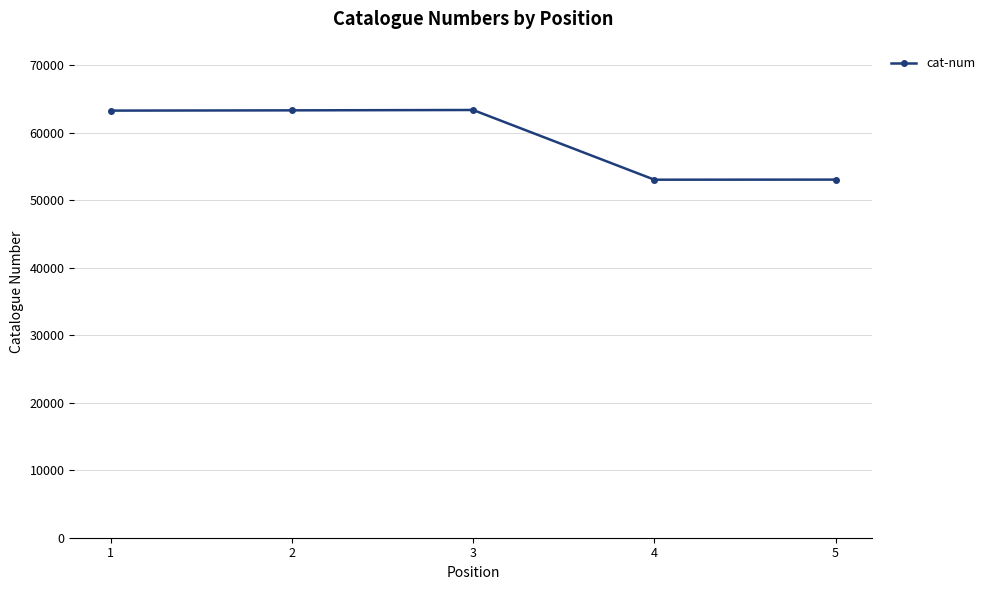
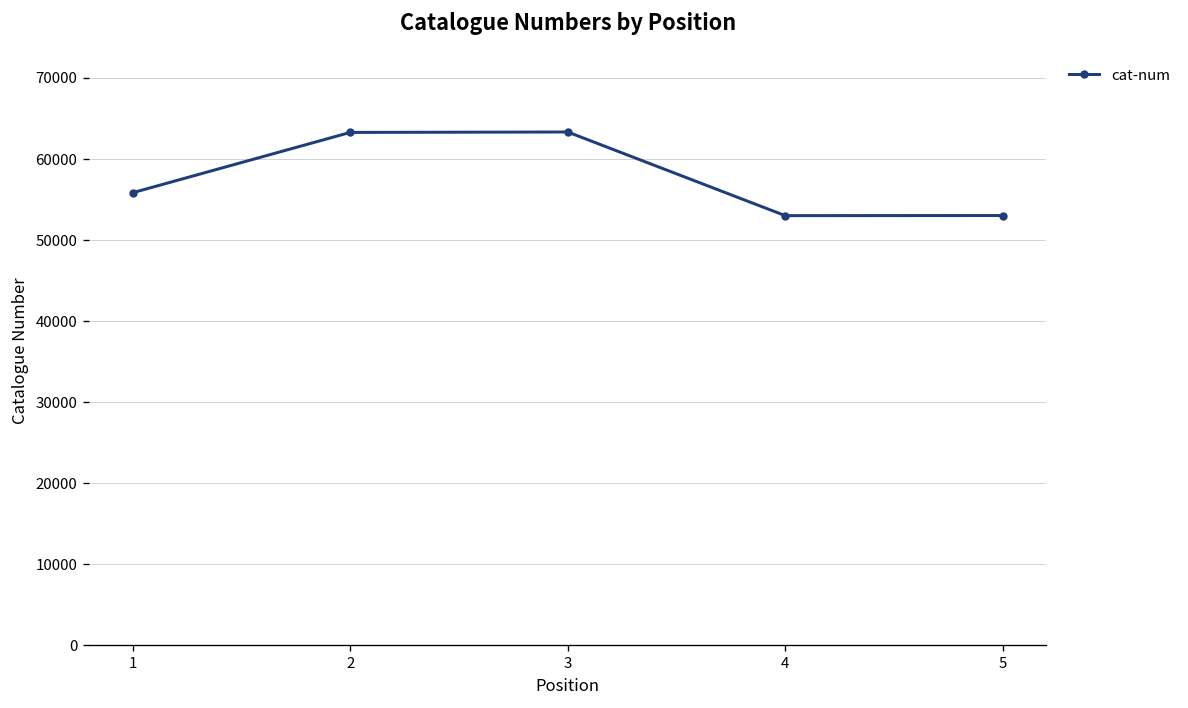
1: 63000 -> 56000
